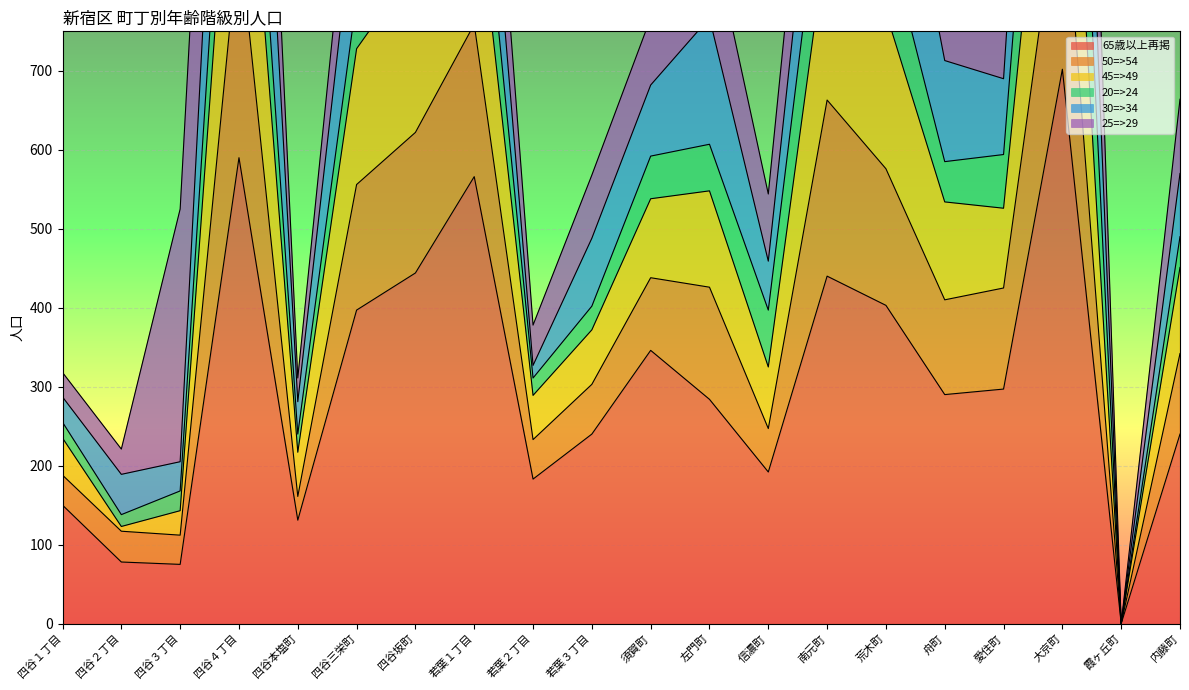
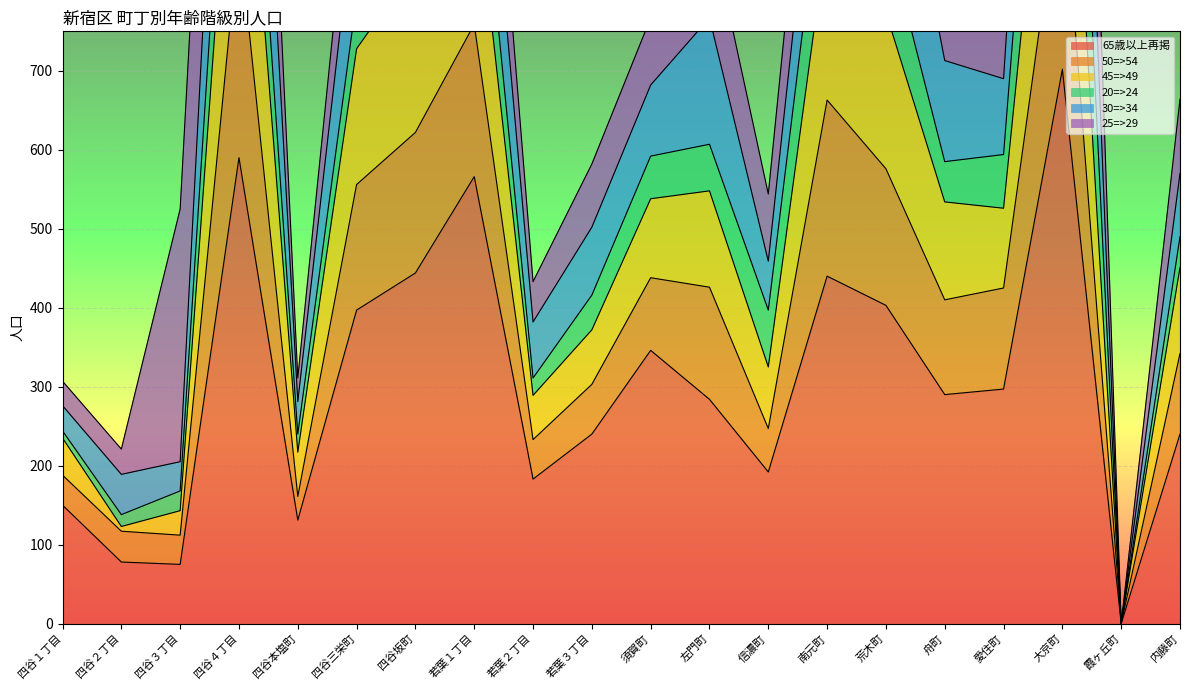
20=>24, 四谷１丁目: 20 -> 10
30=>34, 若葉２丁目: 20 -> 70
20=>24, 若葉３丁目: 30 -> 40
